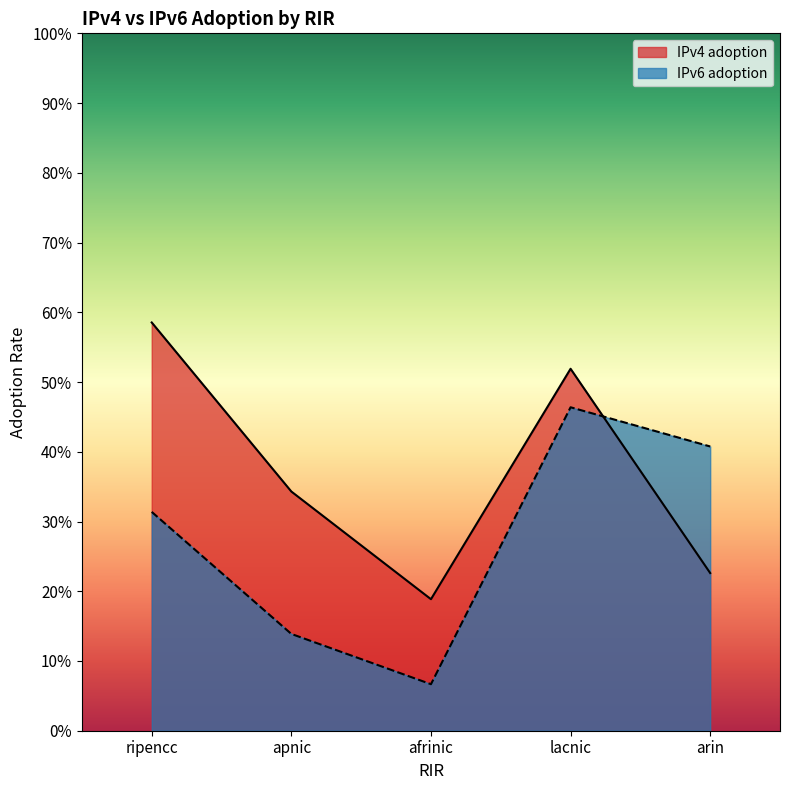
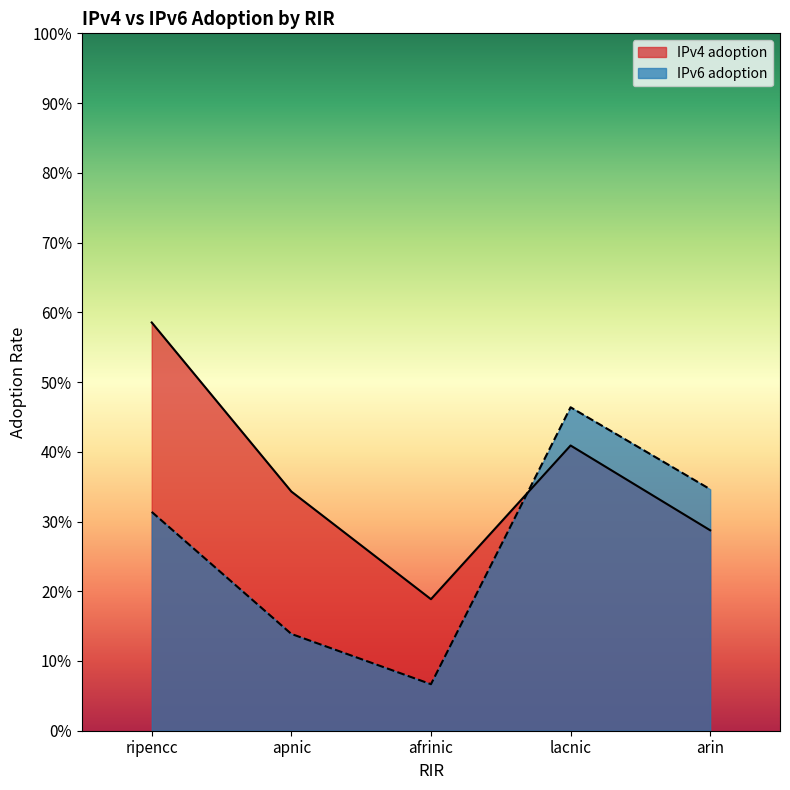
IPv4 adoption, lacnic: 52% -> 41%
IPv4 adoption, arin: 23% -> 29%
IPv6 adoption, arin: 41% -> 35%
